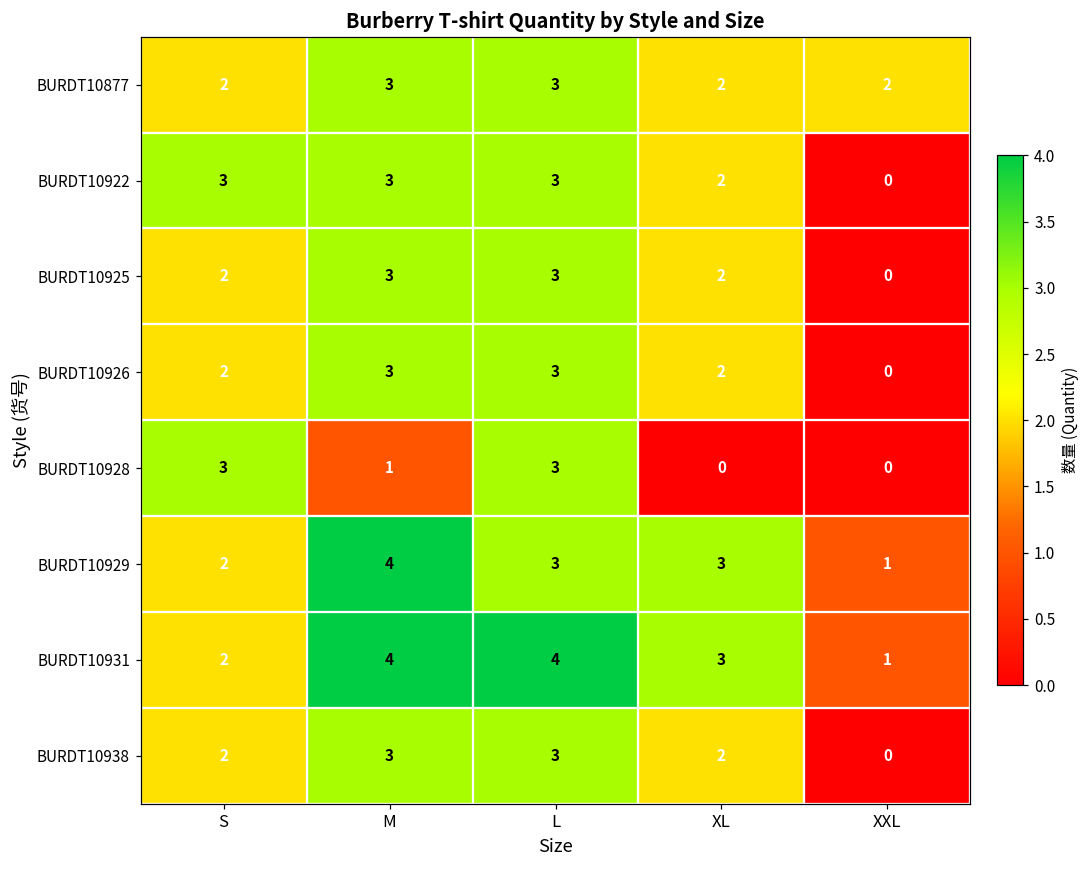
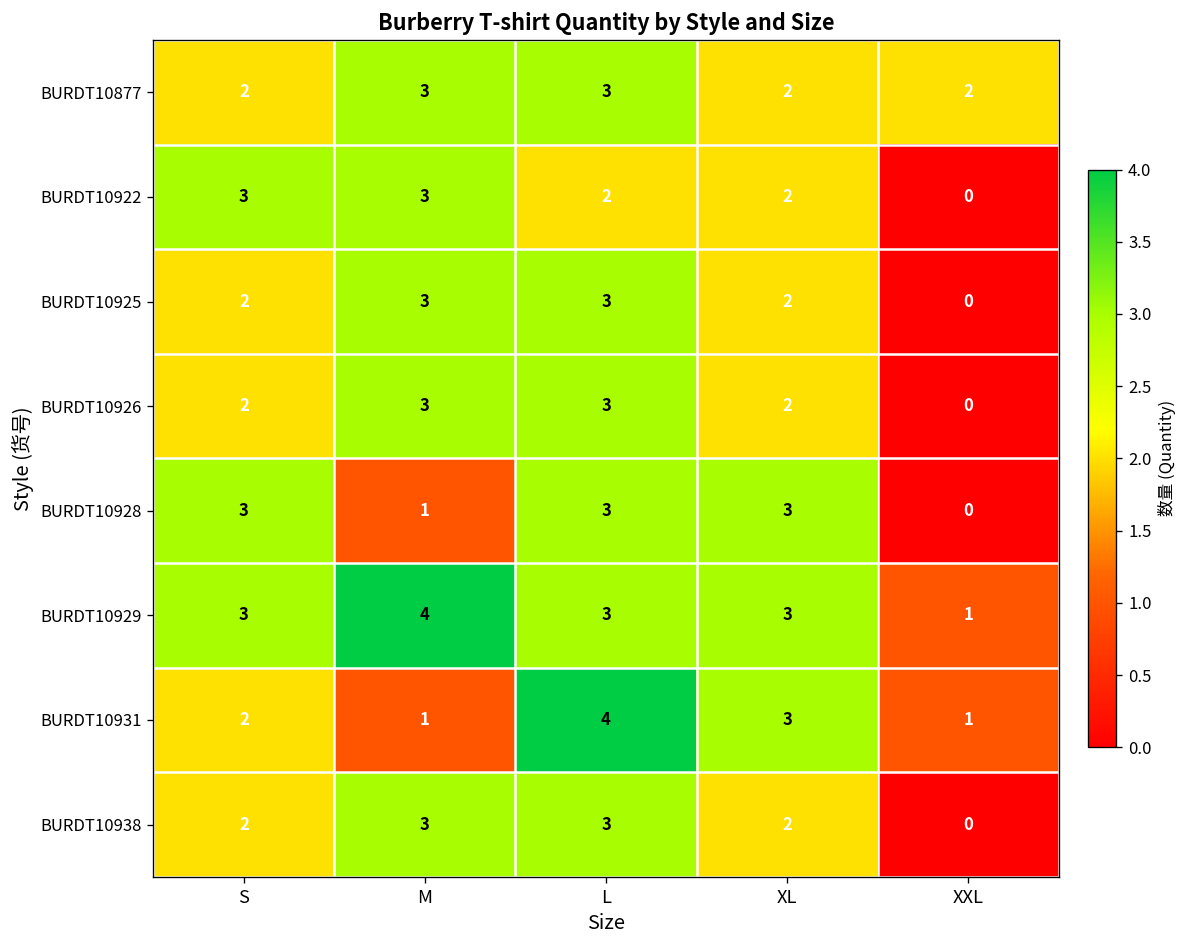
BURDT10922, L: 3 -> 2
BURDT10928, XL: 0 -> 3
BURDT10929, S: 2 -> 3
BURDT10931, M: 4 -> 1
